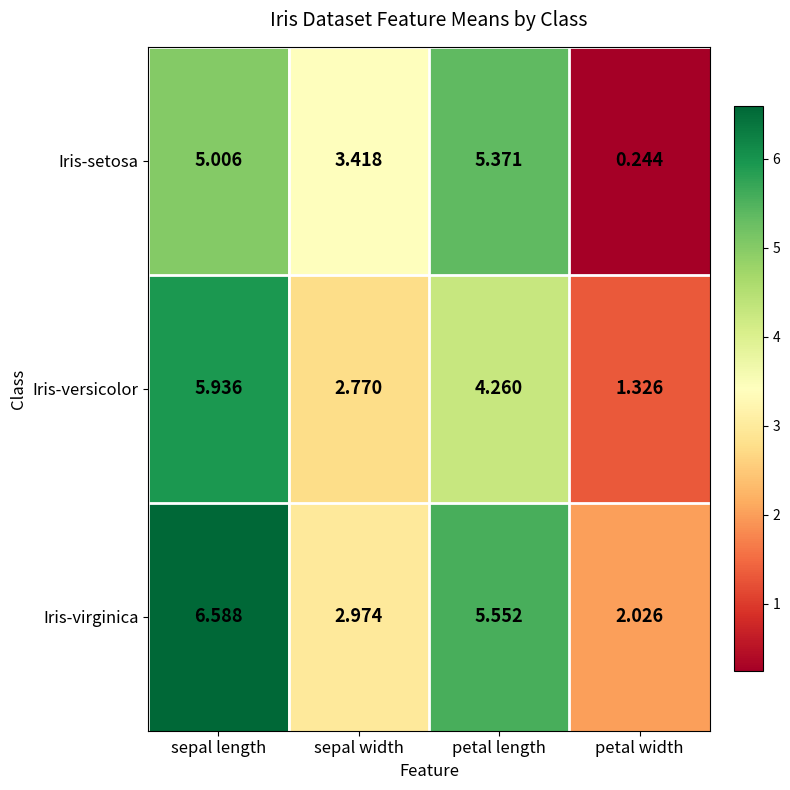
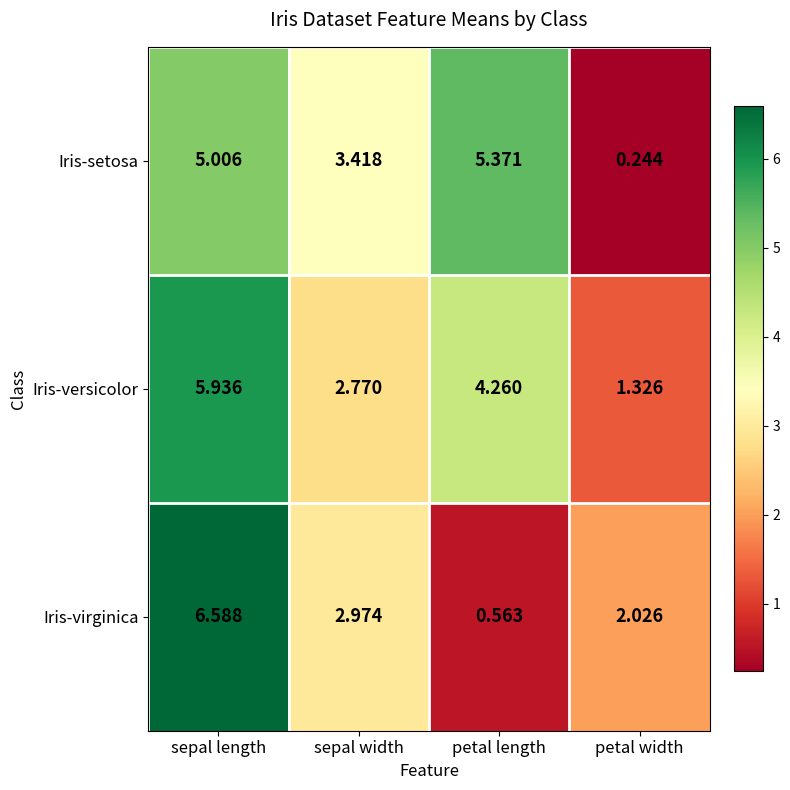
Iris-virginica, petal length: 5.552 -> 0.563
